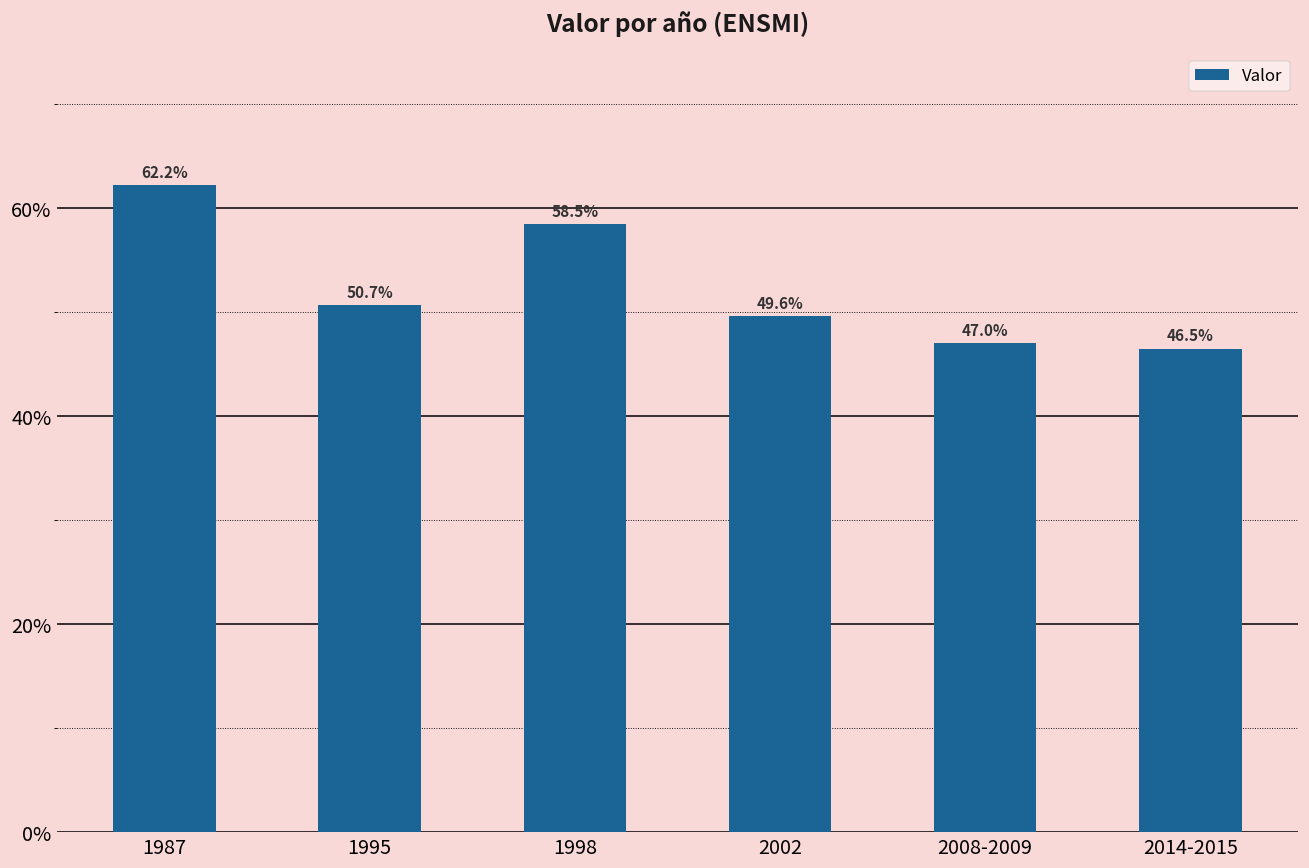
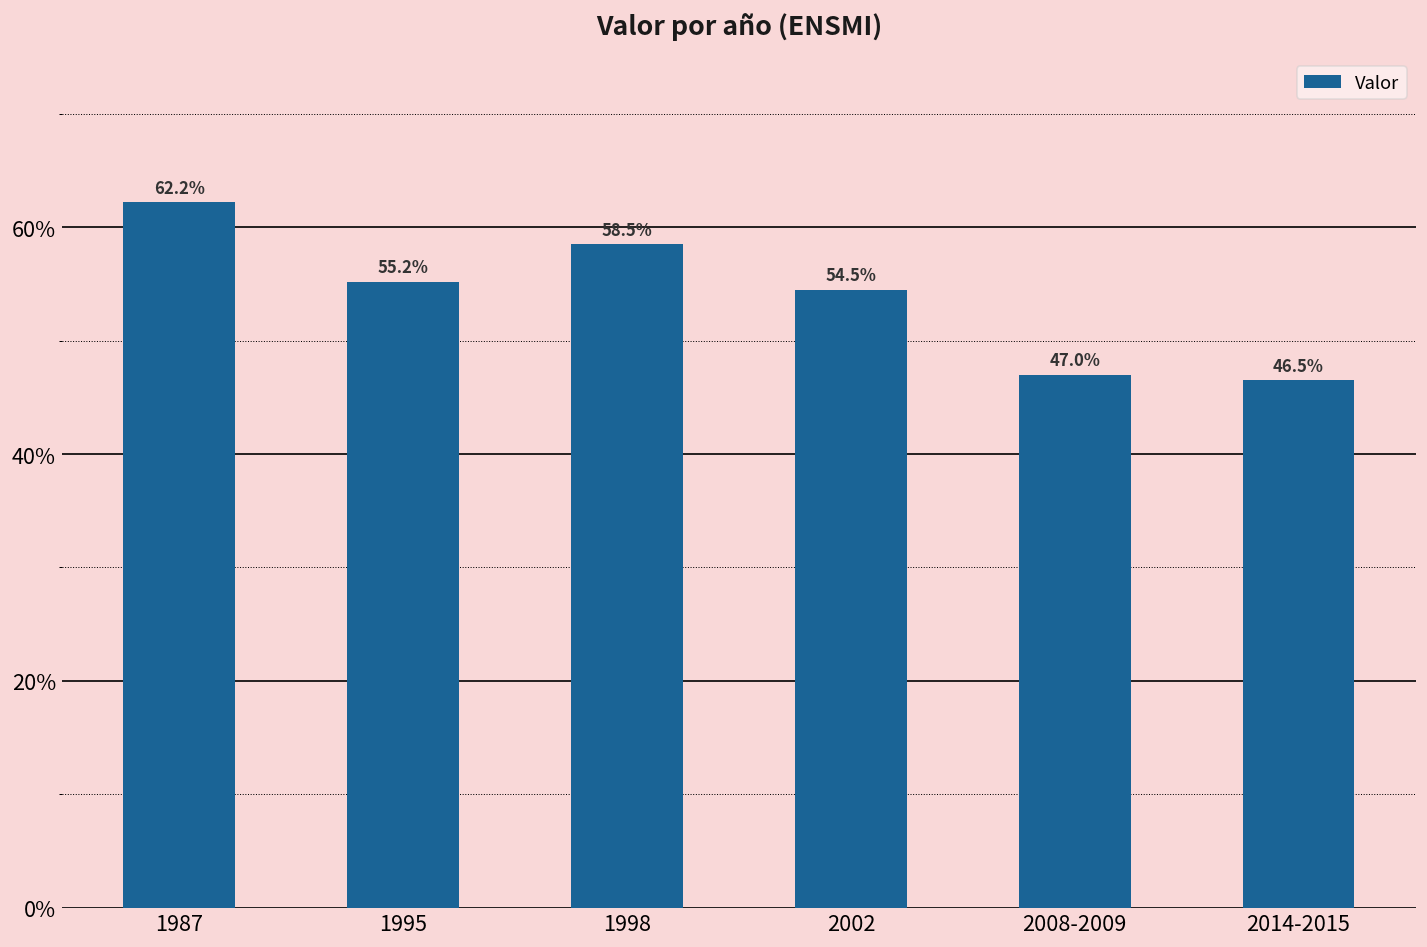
1995: 50.7% -> 55.2%
2002: 49.6% -> 54.5%
